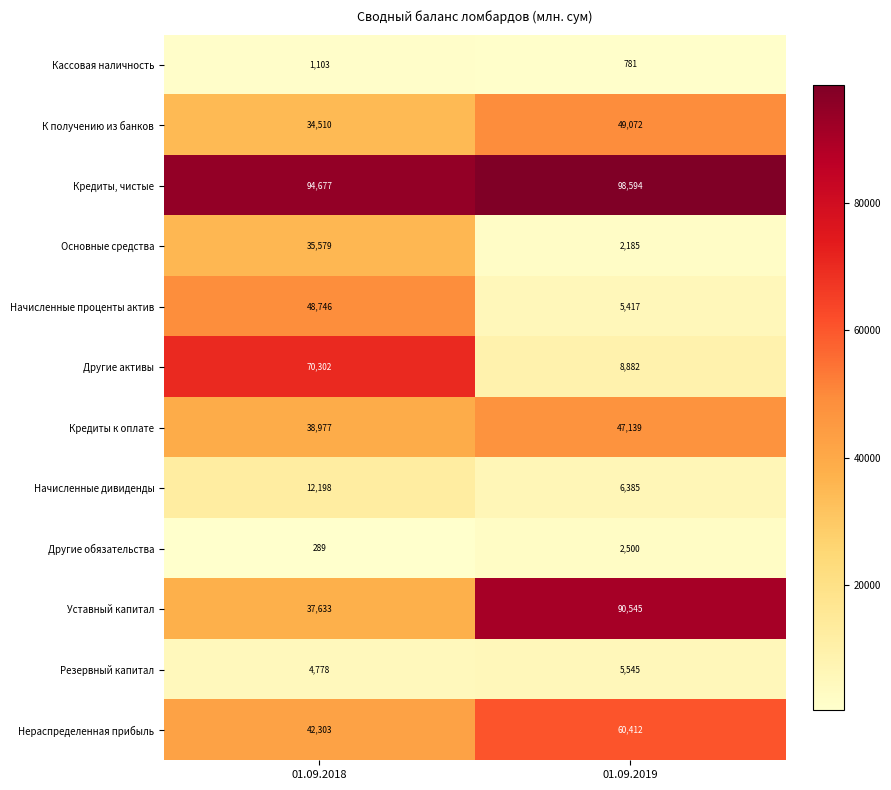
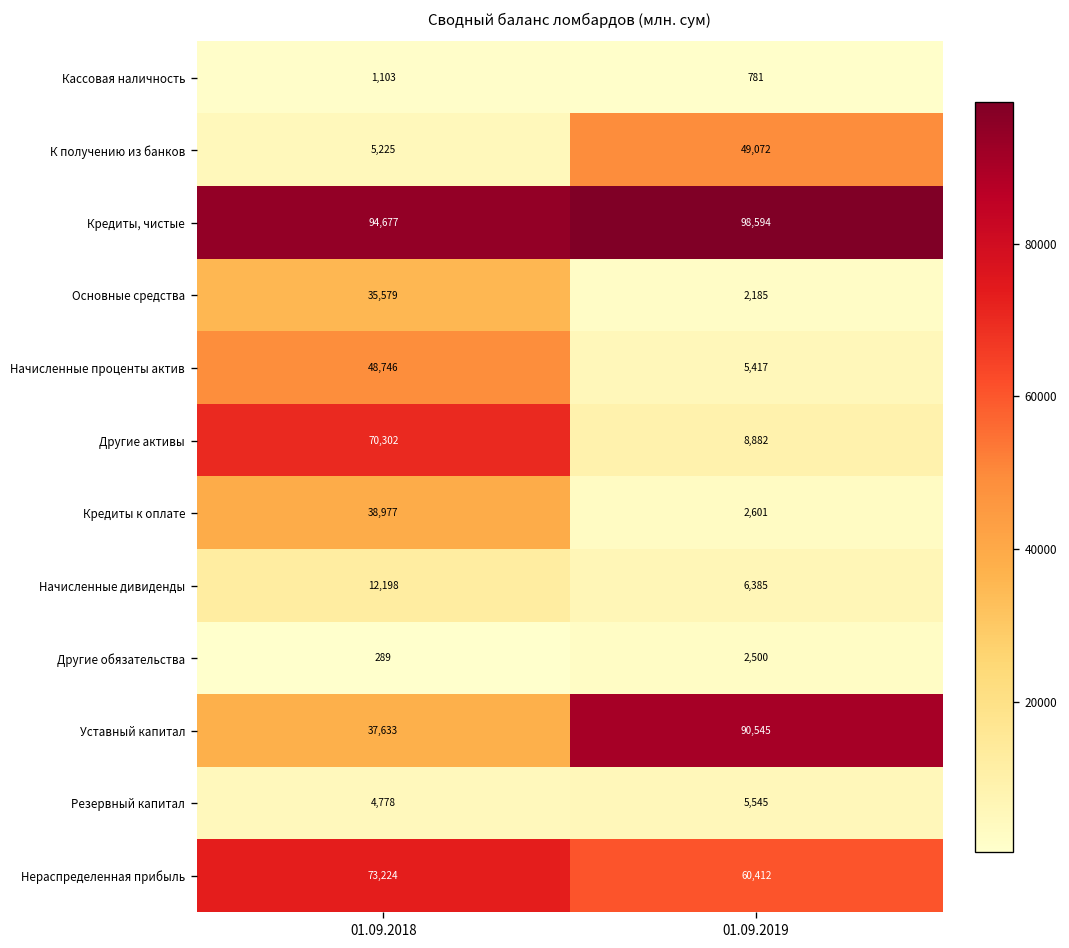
К получению из банков, 01.09.2018: 34,510 -> 5,225
Кредиты к оплате, 01.09.2019: 47,139 -> 2,601
Нераспределенная прибыль, 01.09.2018: 42,303 -> 73,224
